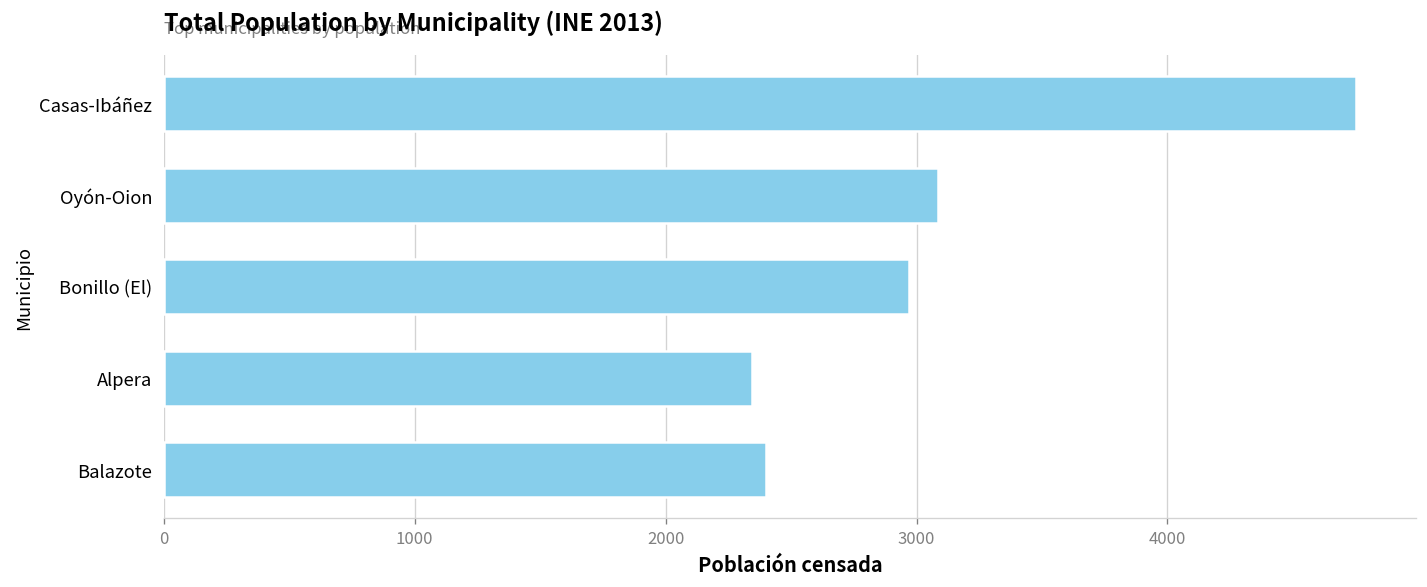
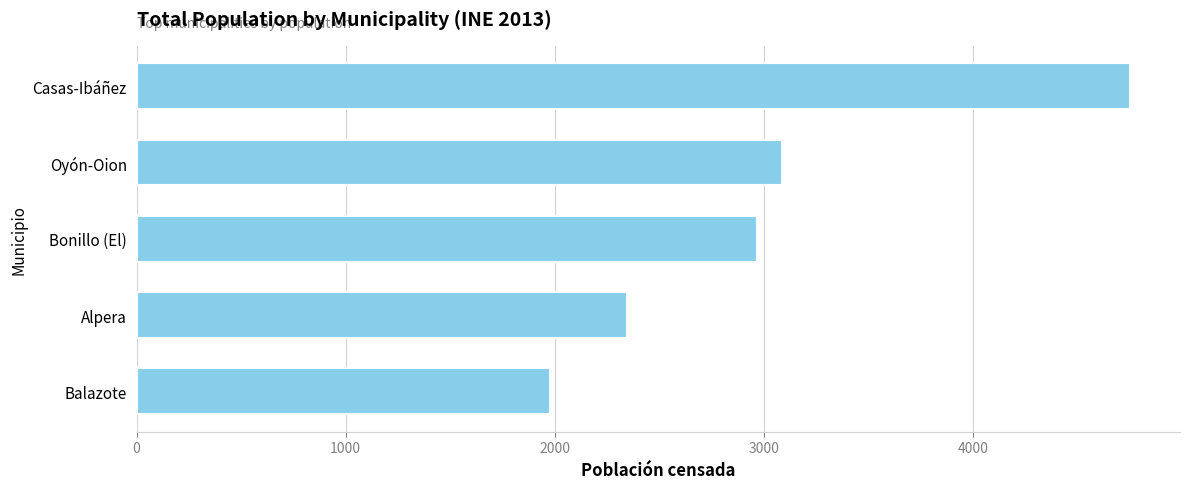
Balazote: 2400 -> 1980
